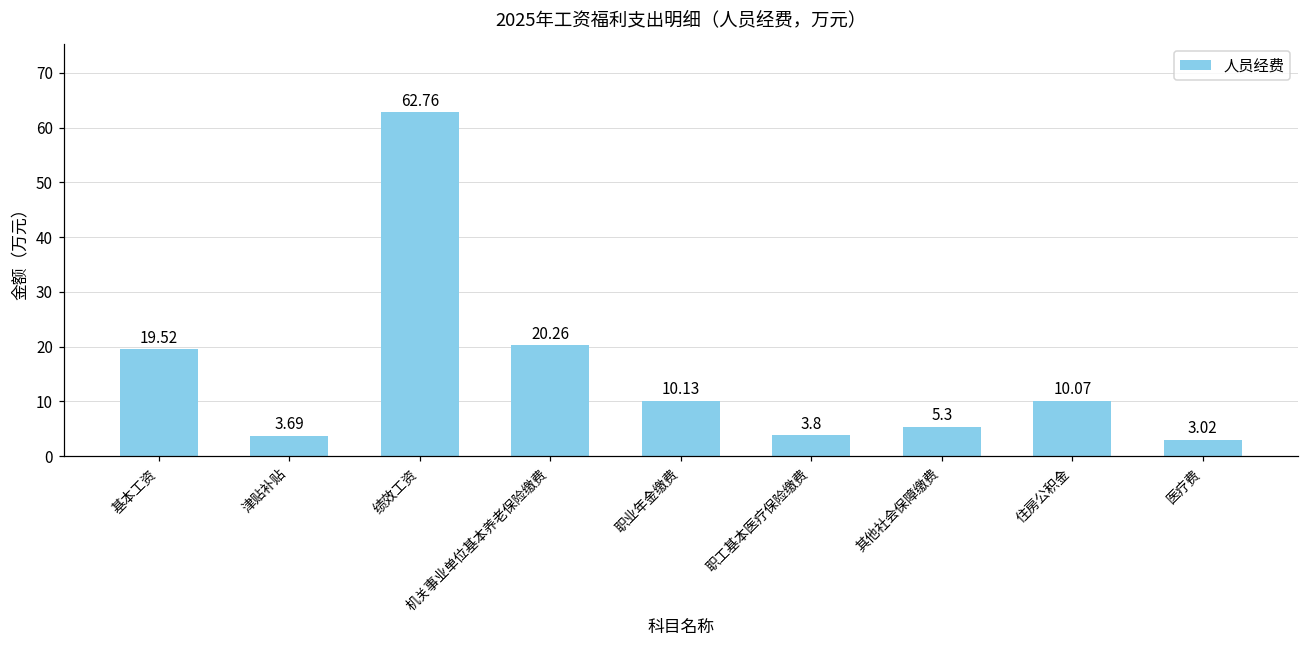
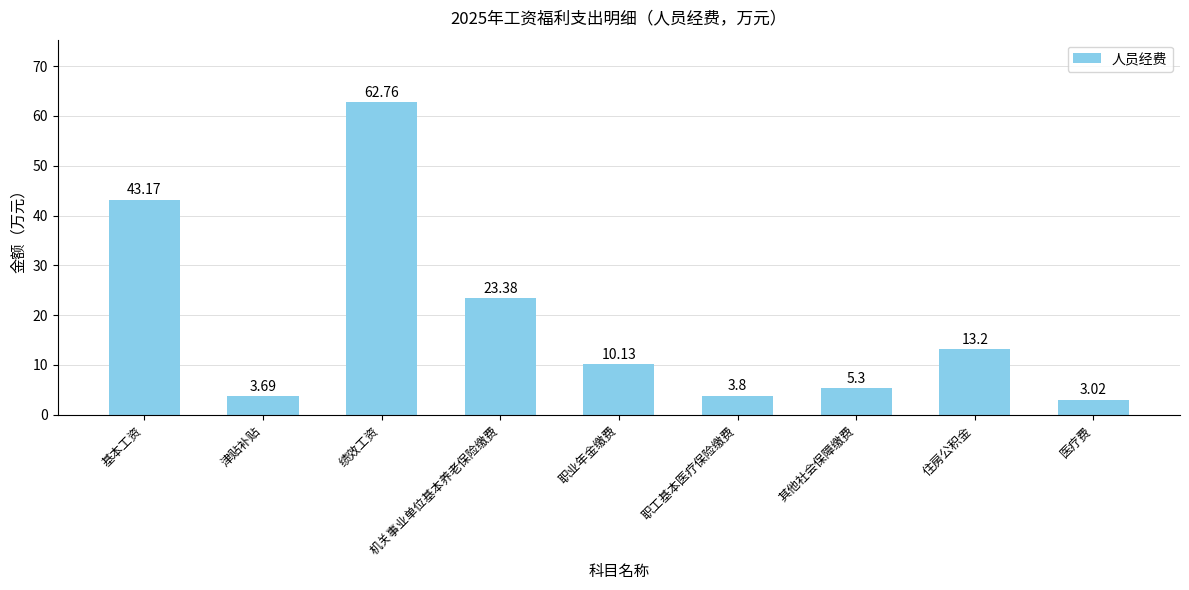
基本工资: 19.52 -> 43.17
机关事业单位基本养老保险缴费: 20.26 -> 23.38
住房公积金: 10.07 -> 13.2
